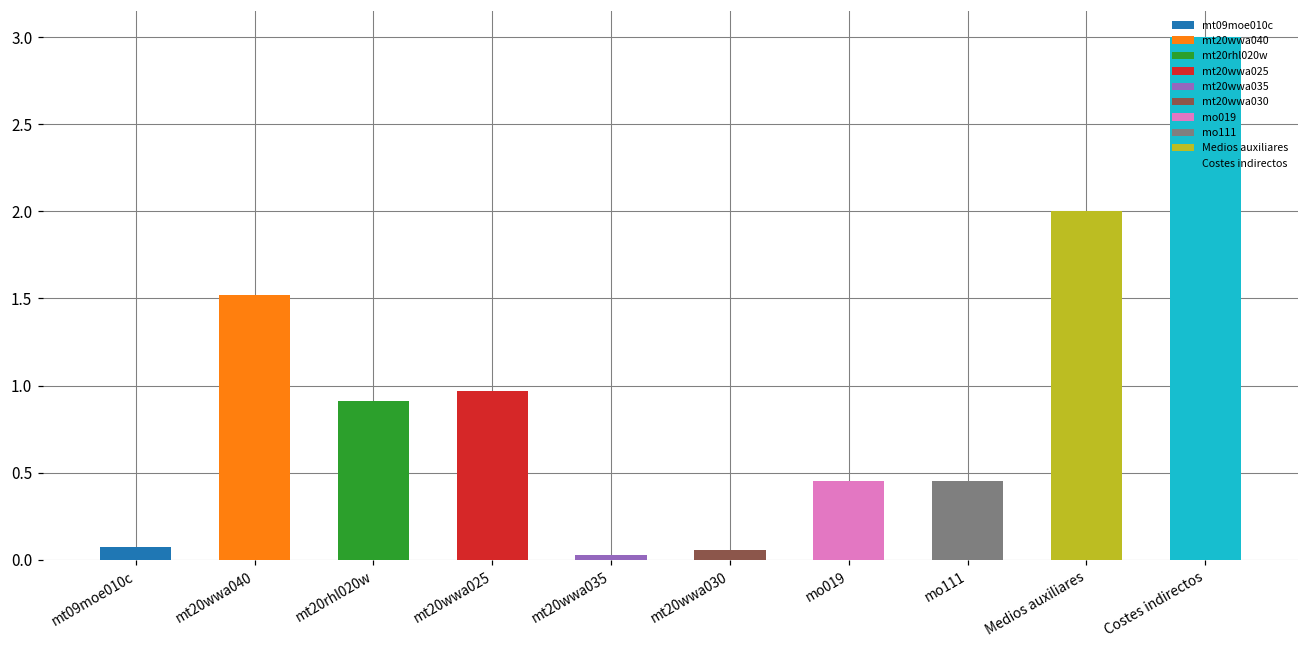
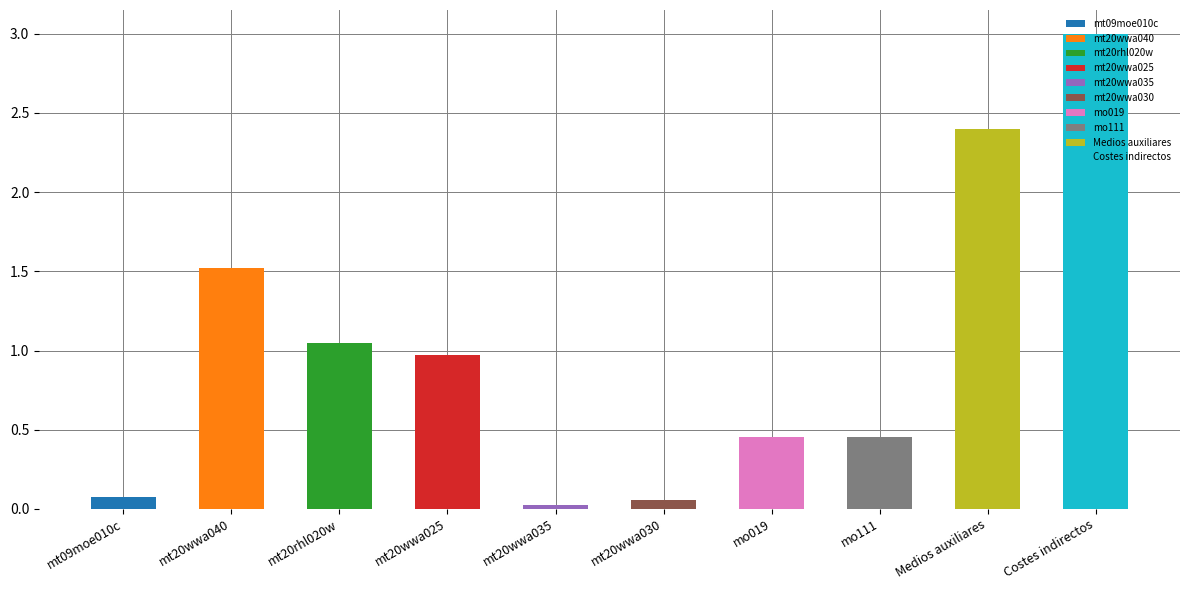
mt20rhl020w: 0.91 -> 1.05
Medios auxiliares: 2.0 -> 2.4
